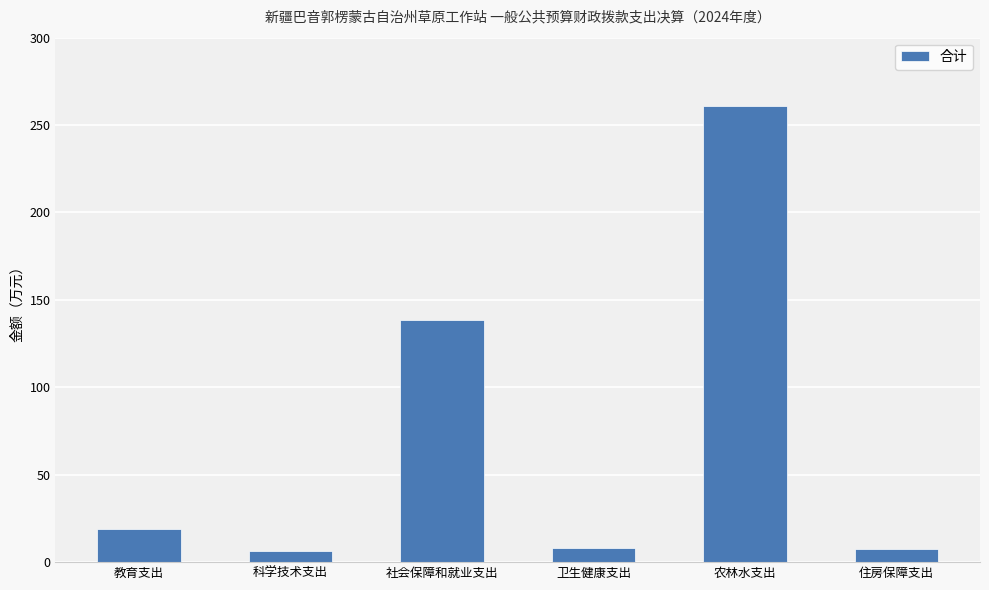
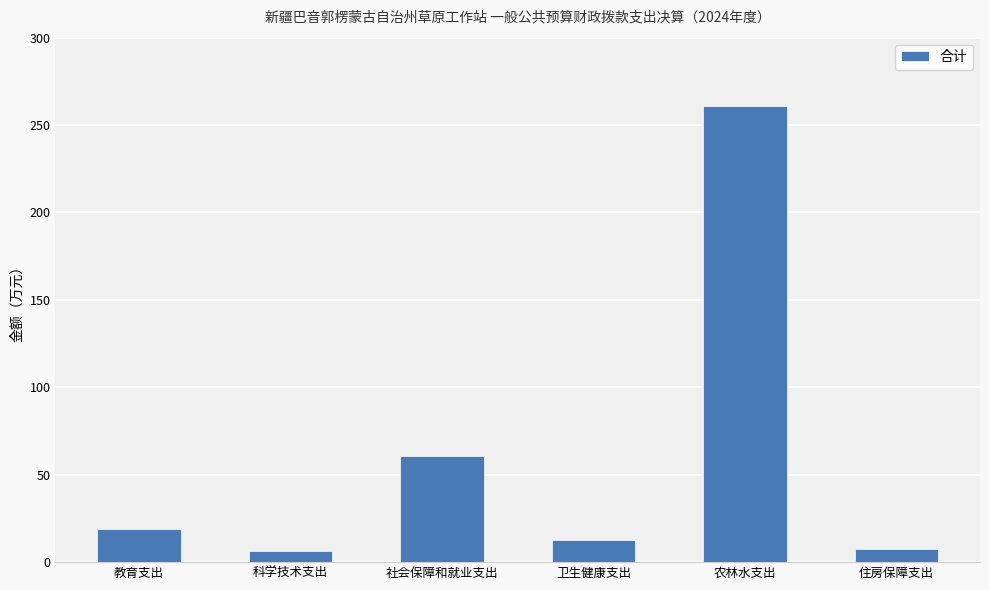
社会保障和就业支出: 139 -> 61
卫生健康支出: 8 -> 13
